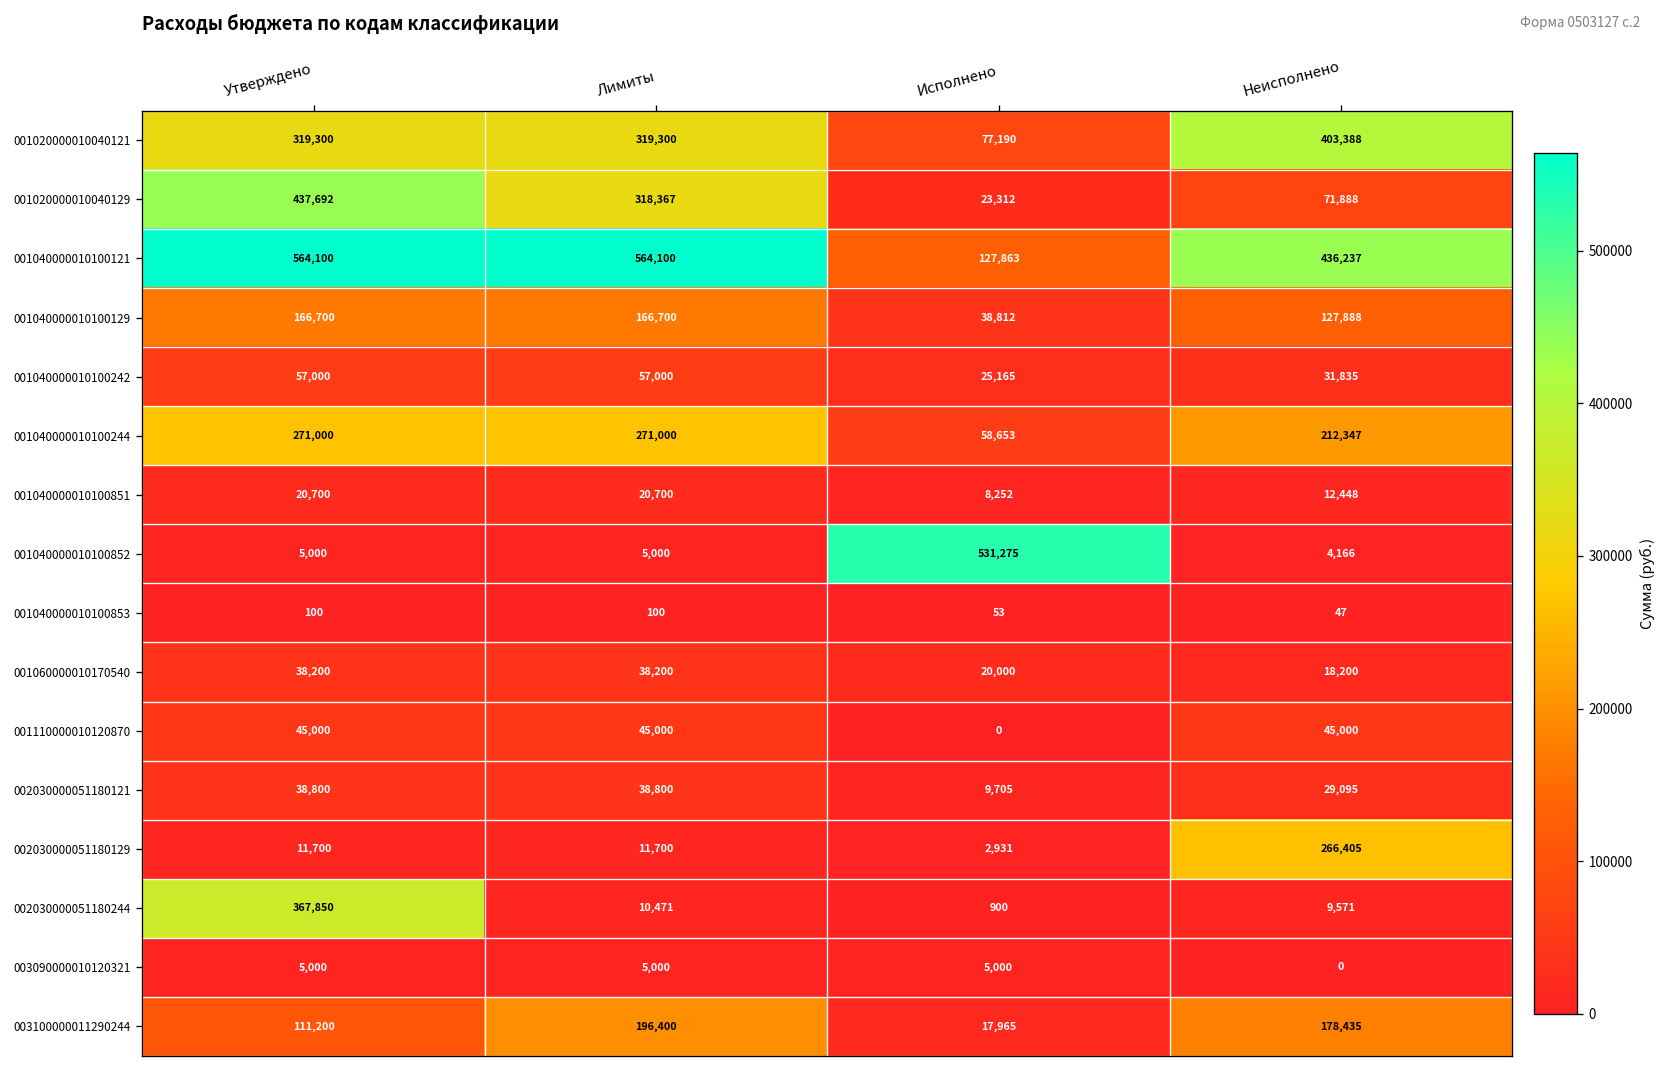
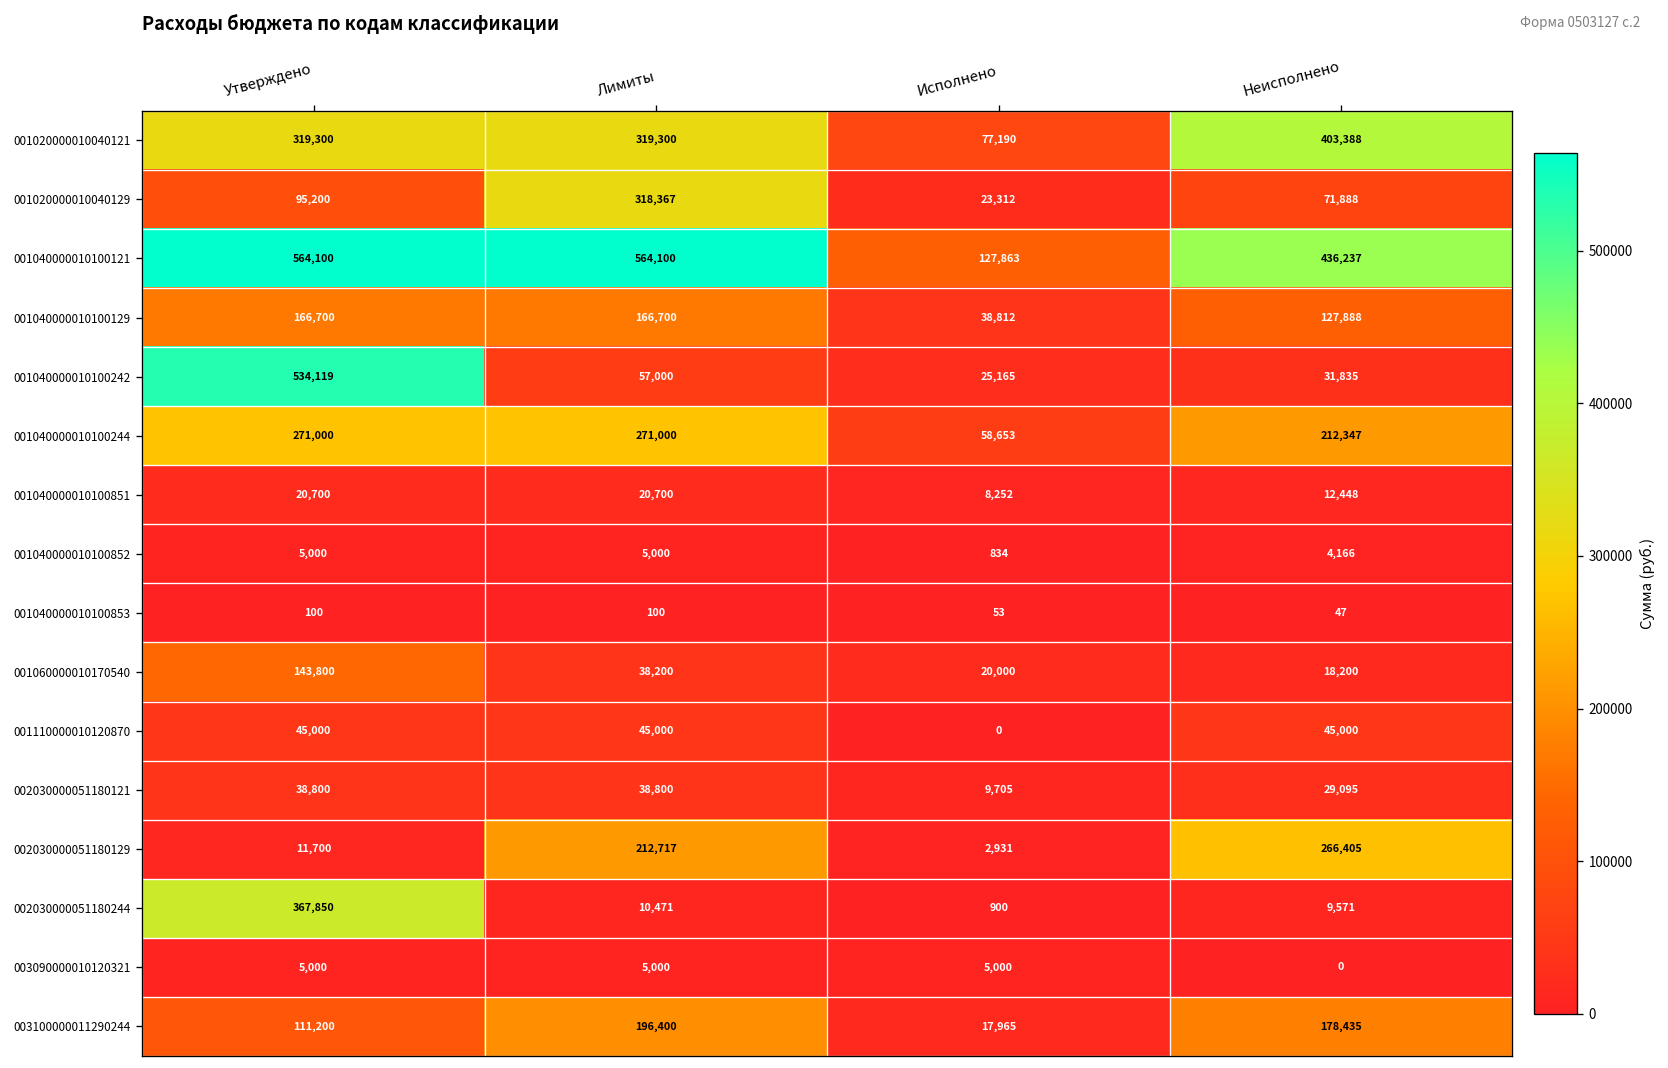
001020000010040129, Утверждено: 437,692 -> 95,200
001040000010100242, Утверждено: 57,000 -> 534,119
001040000010100852, Исполнено: 531,275 -> 834
001060000010170540, Утверждено: 38,200 -> 143,800
002030000051180129, Лимиты: 11,700 -> 212,717
